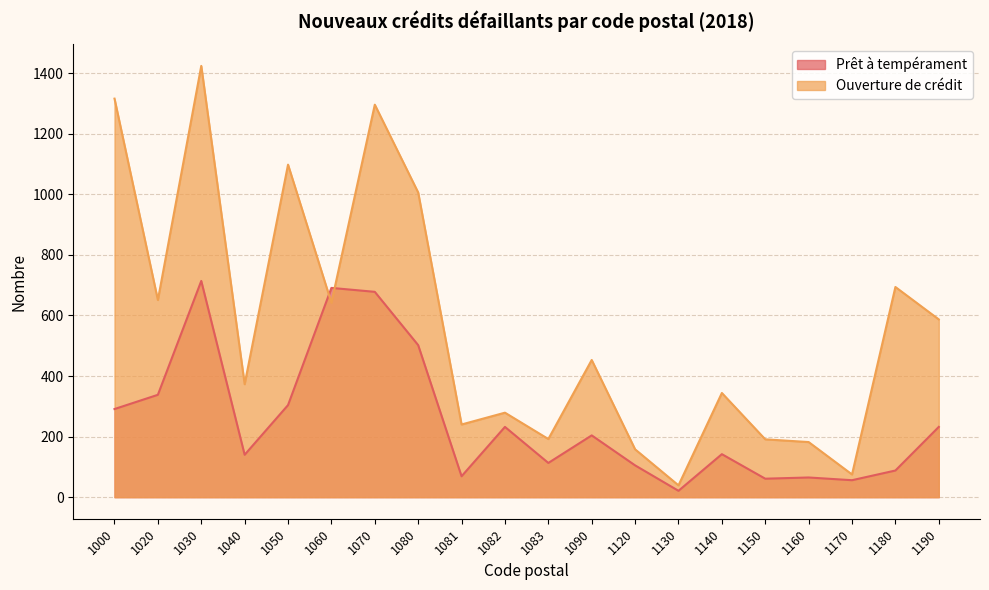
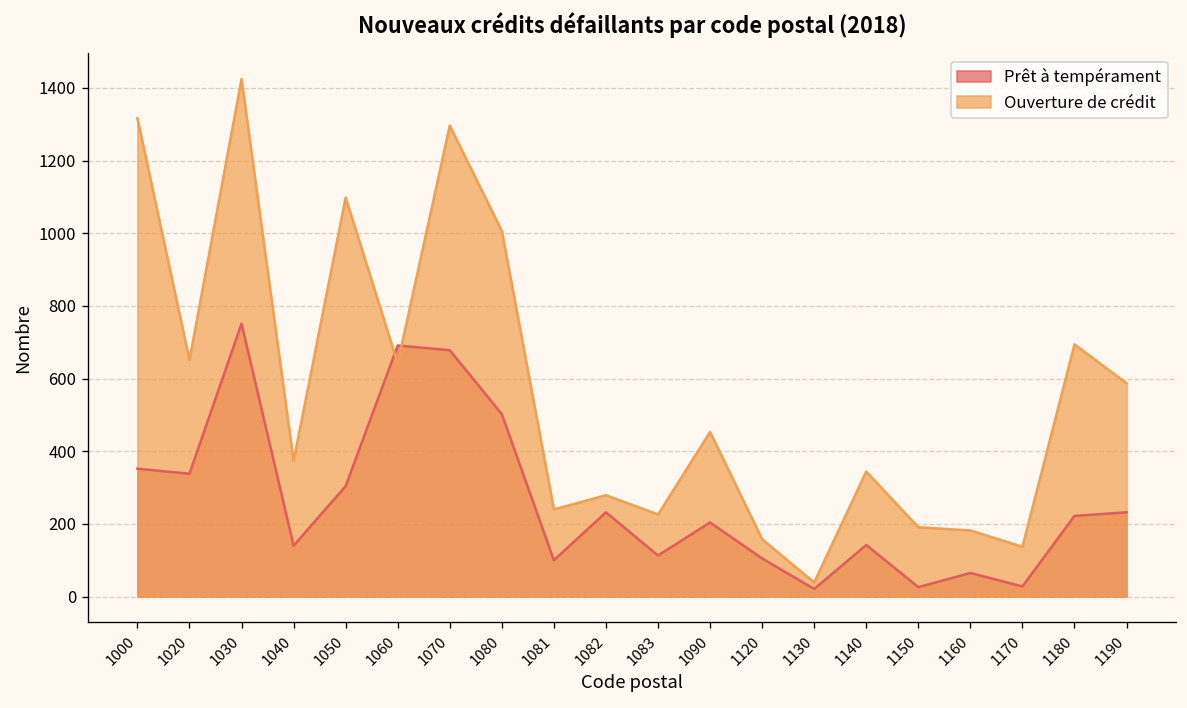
Prêt à tempérament, 1000: 290 -> 350
Prêt à tempérament, 1030: 710 -> 750
Prêt à tempérament, 1081: 70 -> 100
Ouverture de crédit, 1083: 190 -> 230
Prêt à tempérament, 1150: 60 -> 30
Prêt à tempérament, 1170: 60 -> 30
Ouverture de crédit, 1170: 80 -> 140
Prêt à tempérament, 1180: 90 -> 220
